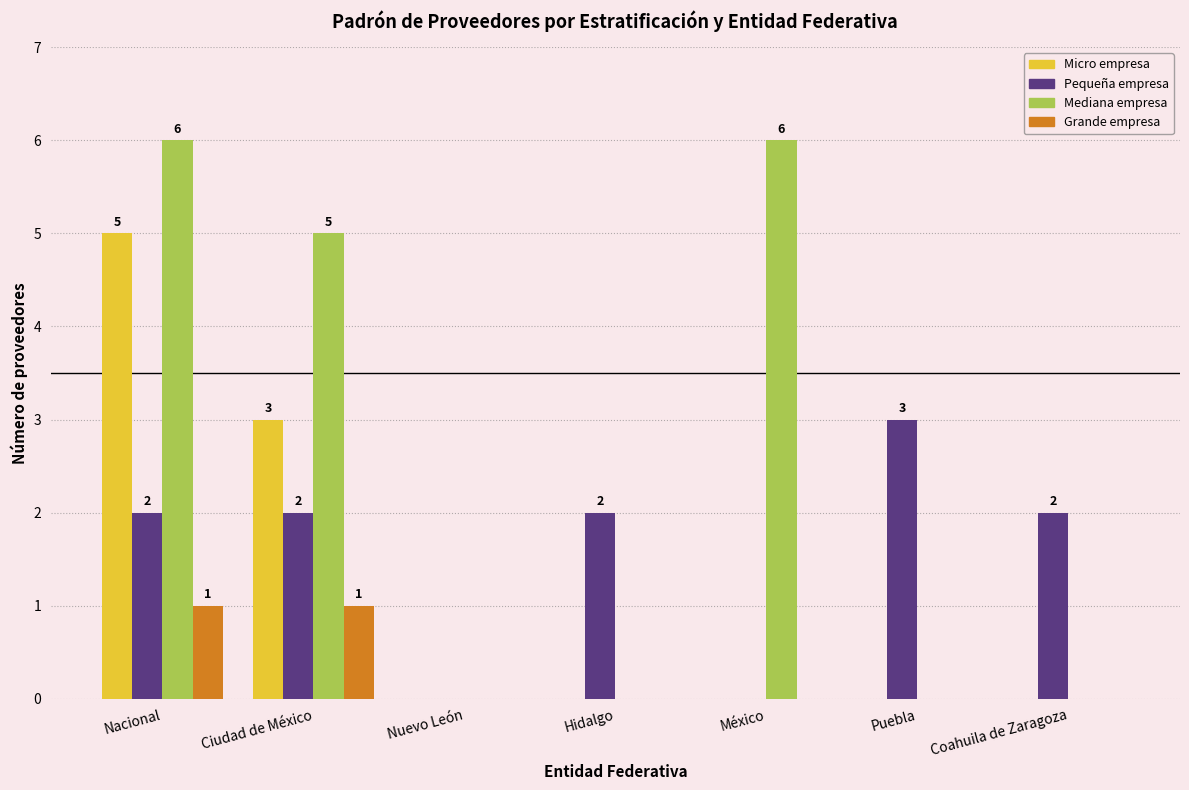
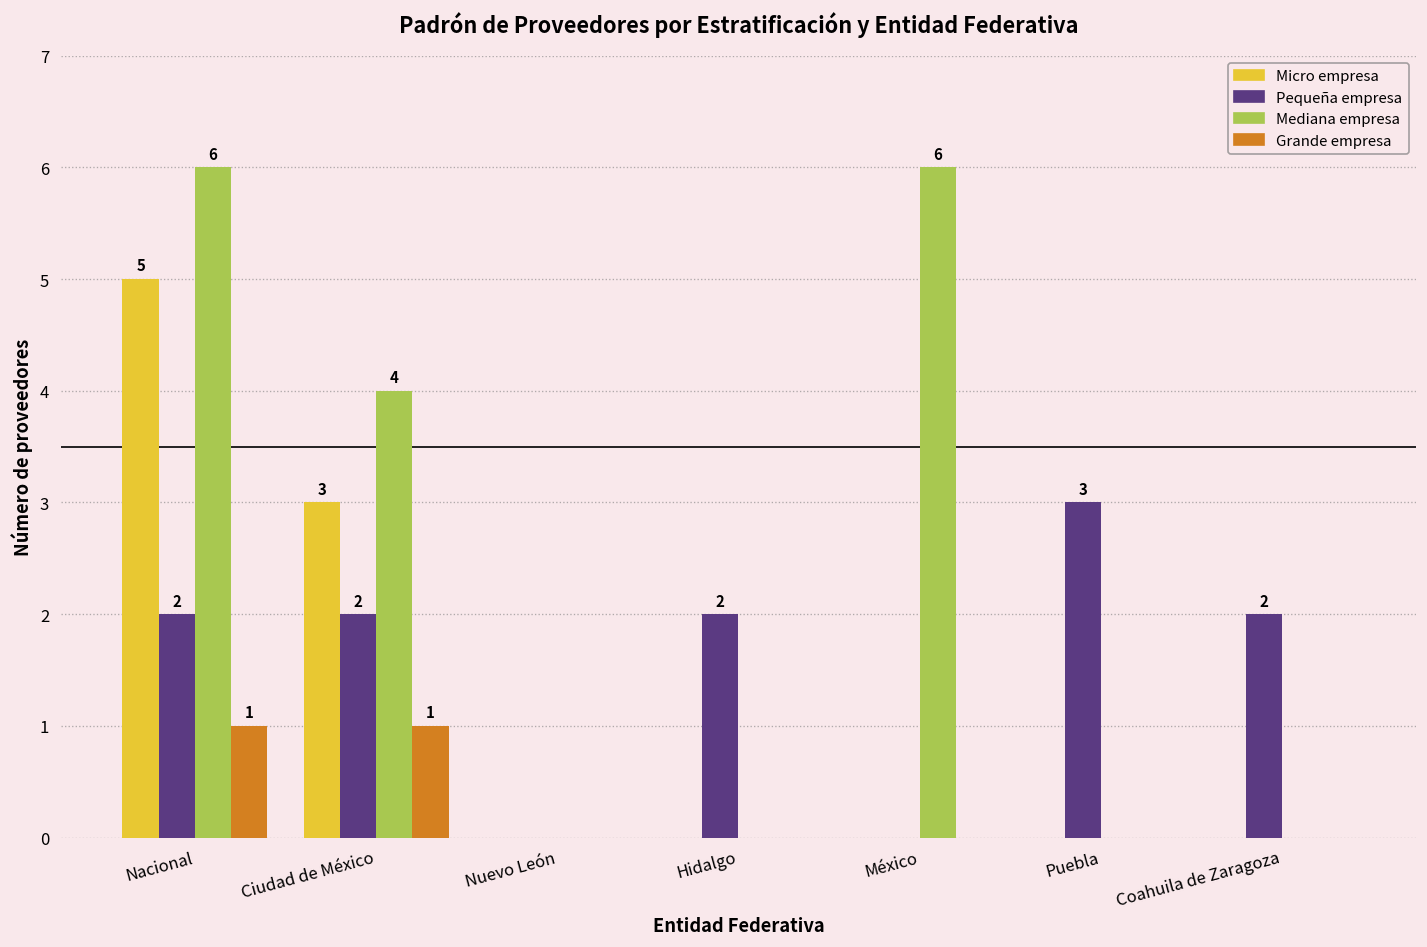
Mediana empresa, Ciudad de México: 5 -> 4
